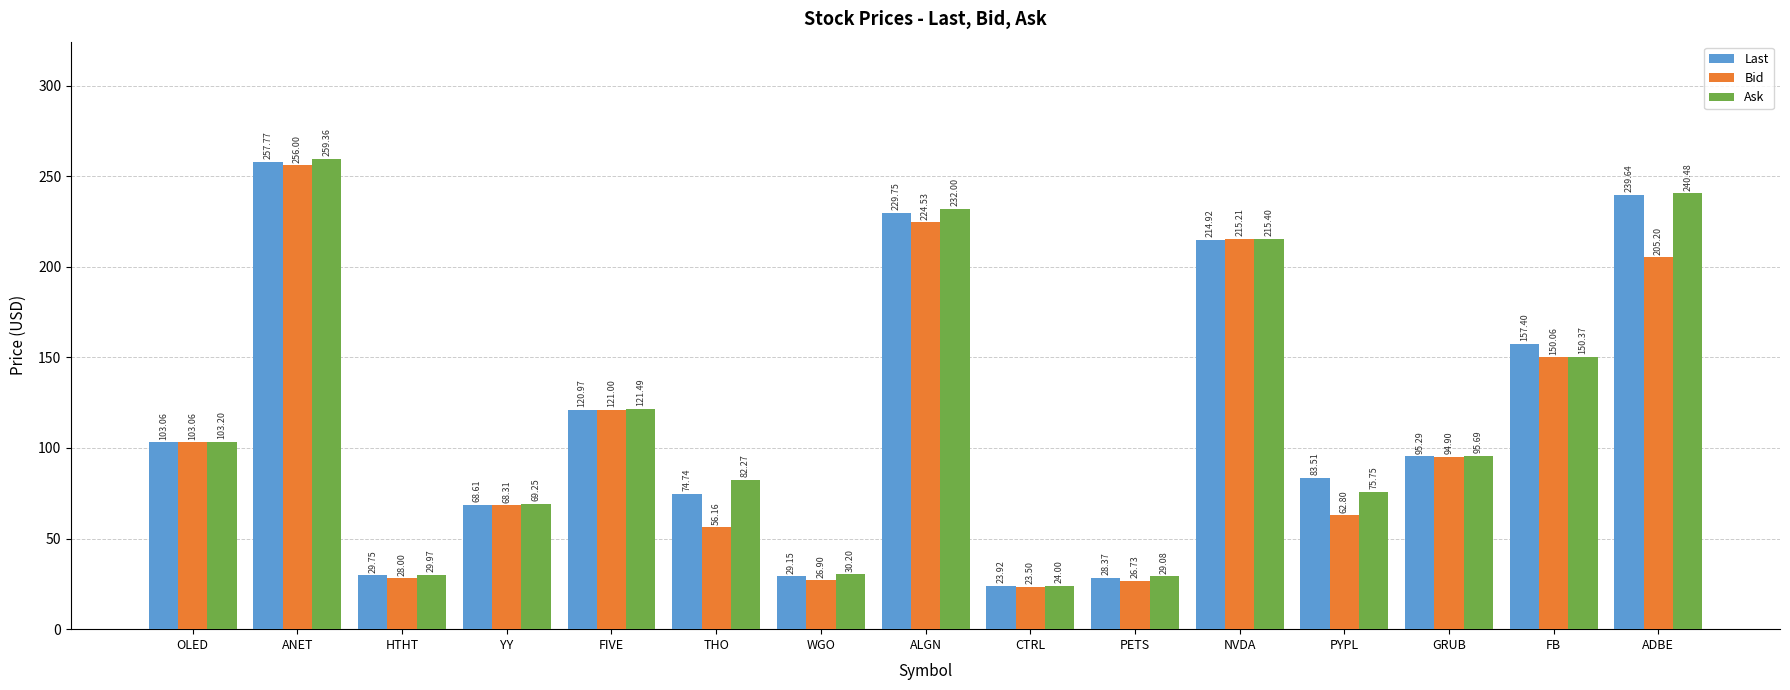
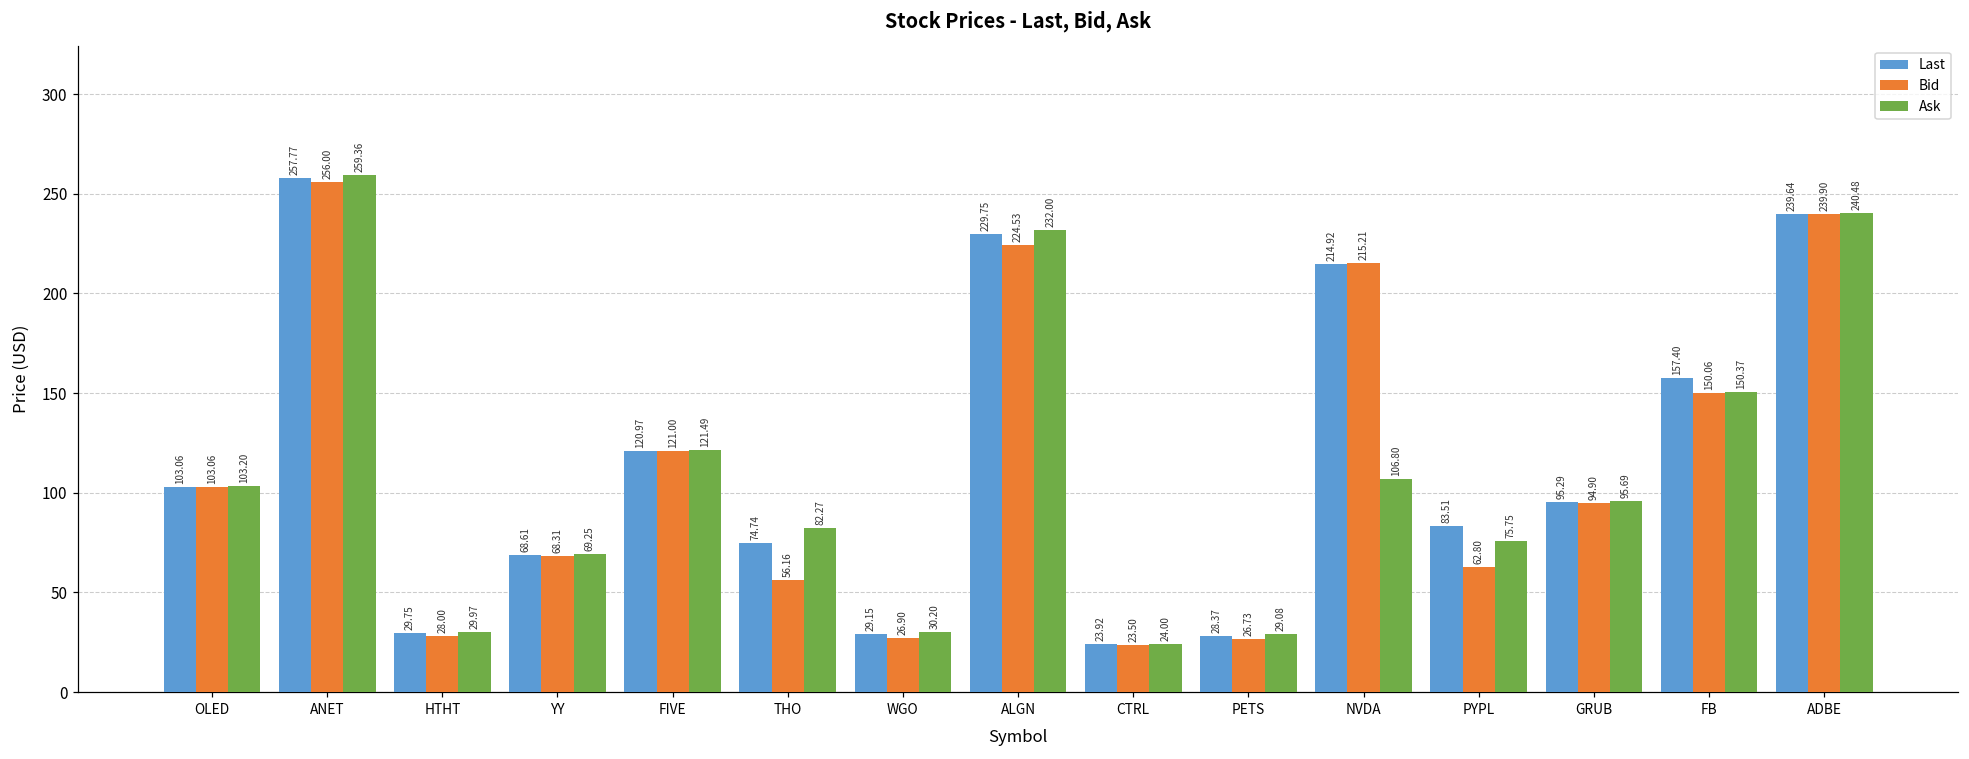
Ask, NVDA: 215.40 -> 106.80
Bid, ADBE: 205.20 -> 239.90
